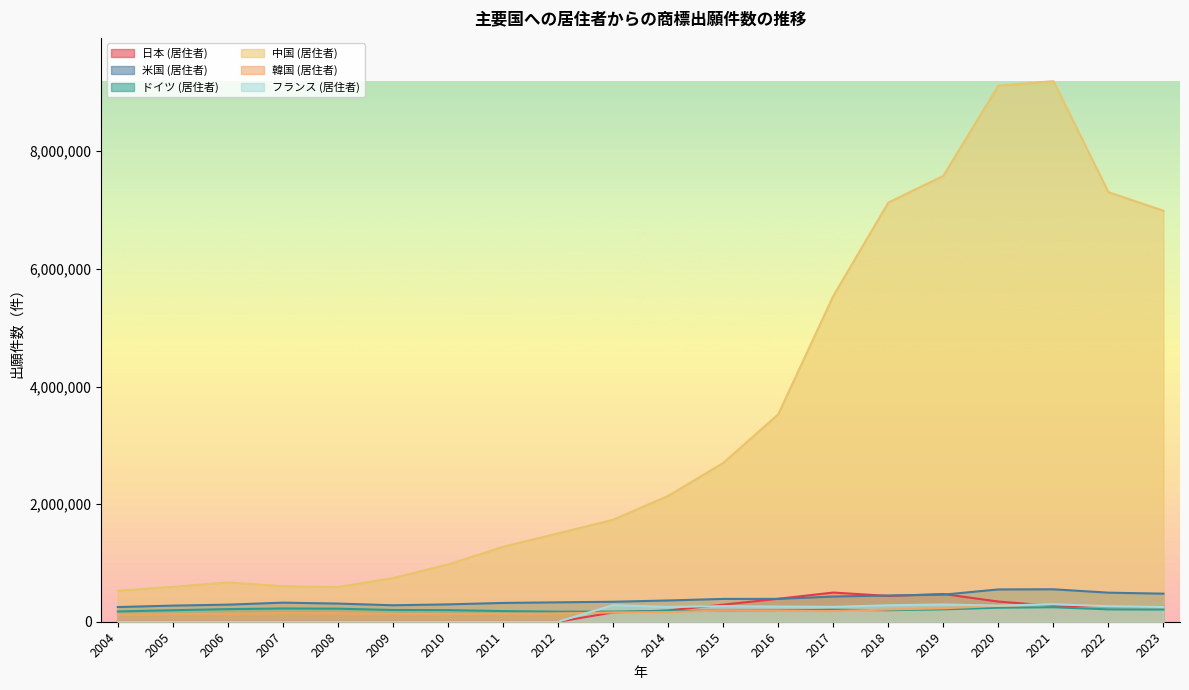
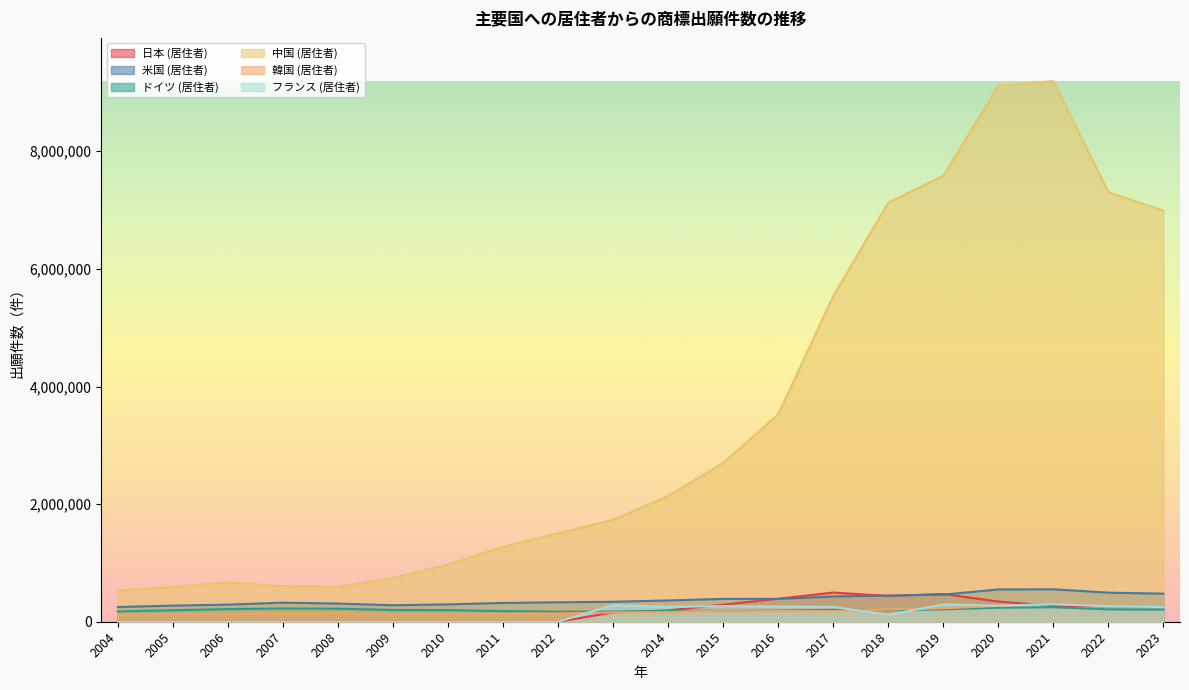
フランス (居住者), 2018: 300,000 -> 100,000
